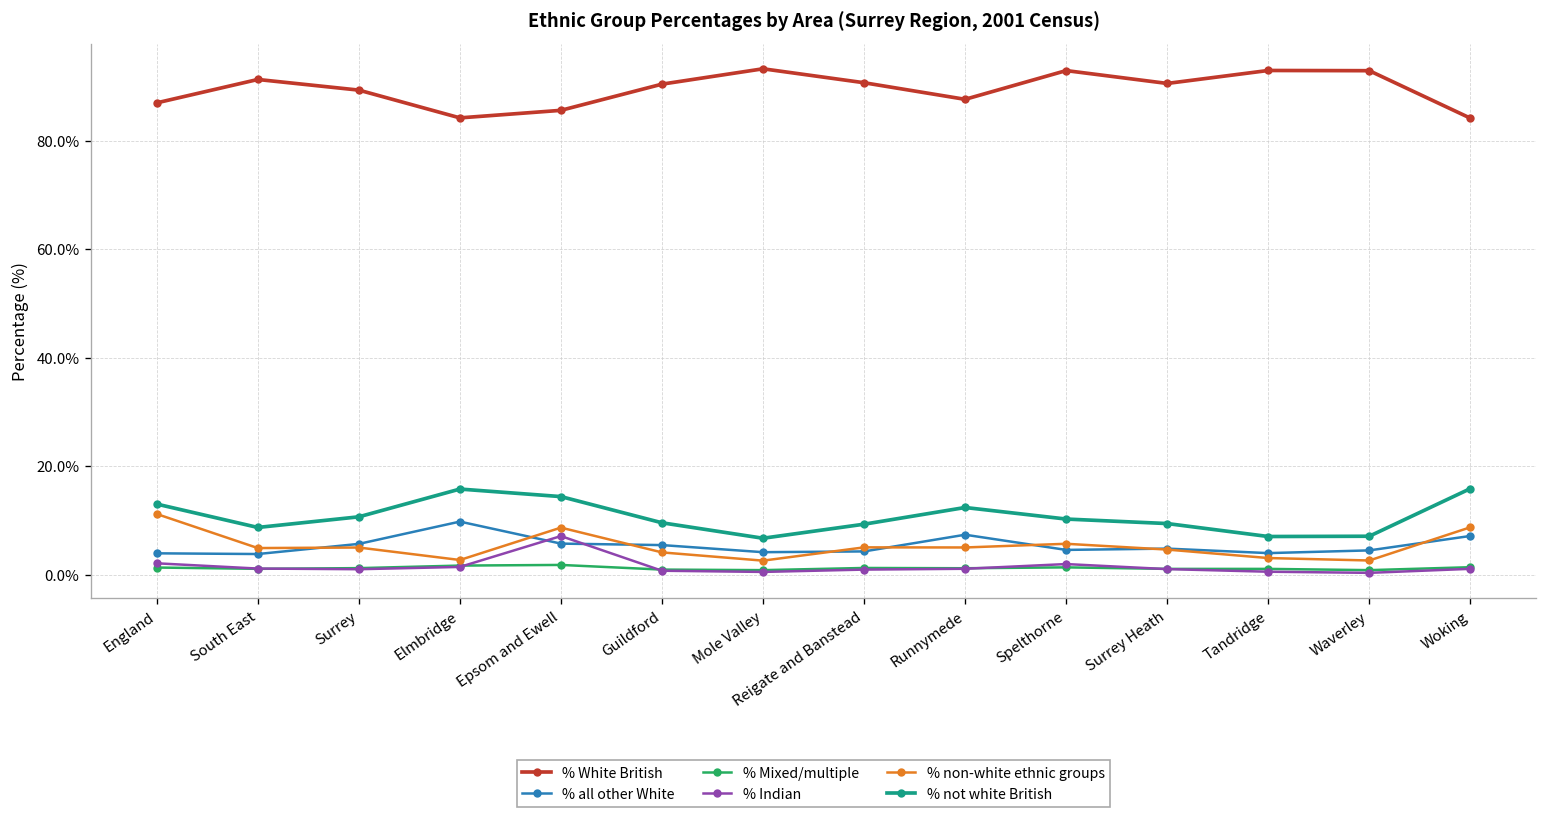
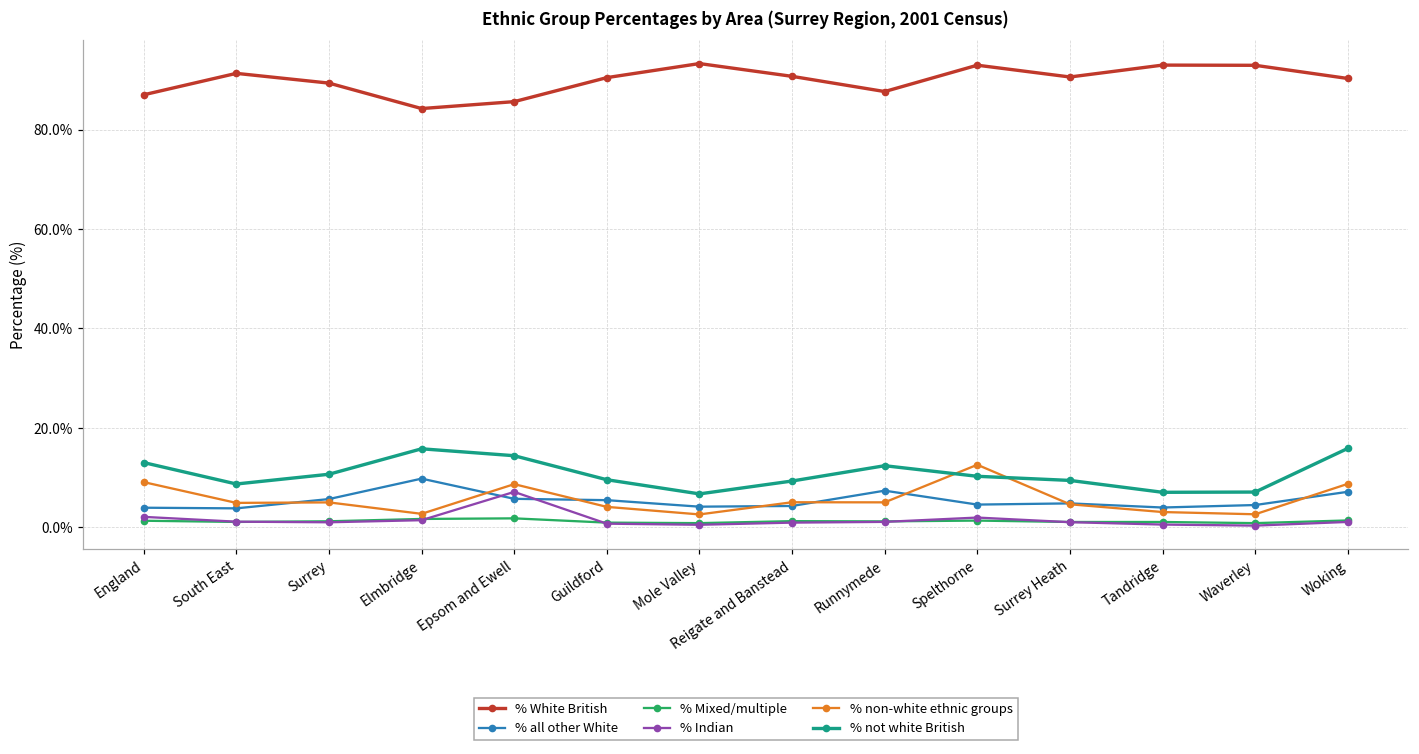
% non-white ethnic groups, England: 11% -> 9%
% non-white ethnic groups, Spelthorne: 6% -> 13%
% White British, Woking: 84% -> 90%
